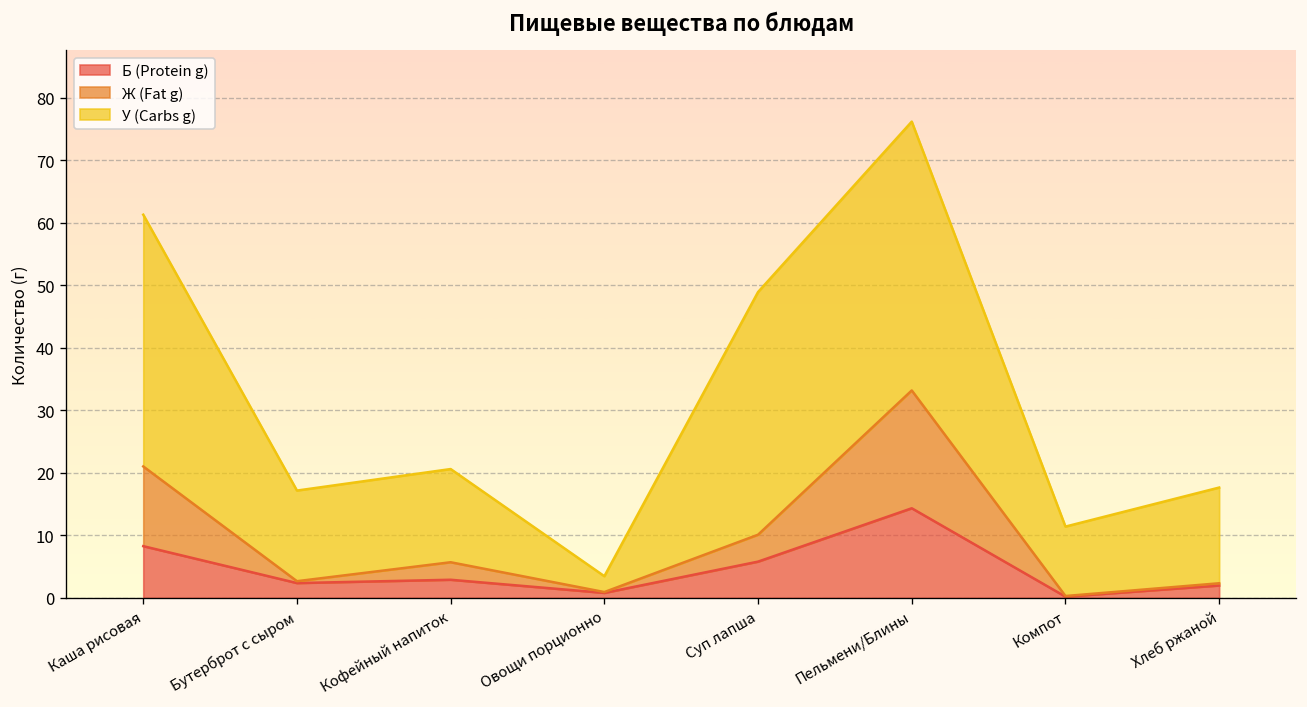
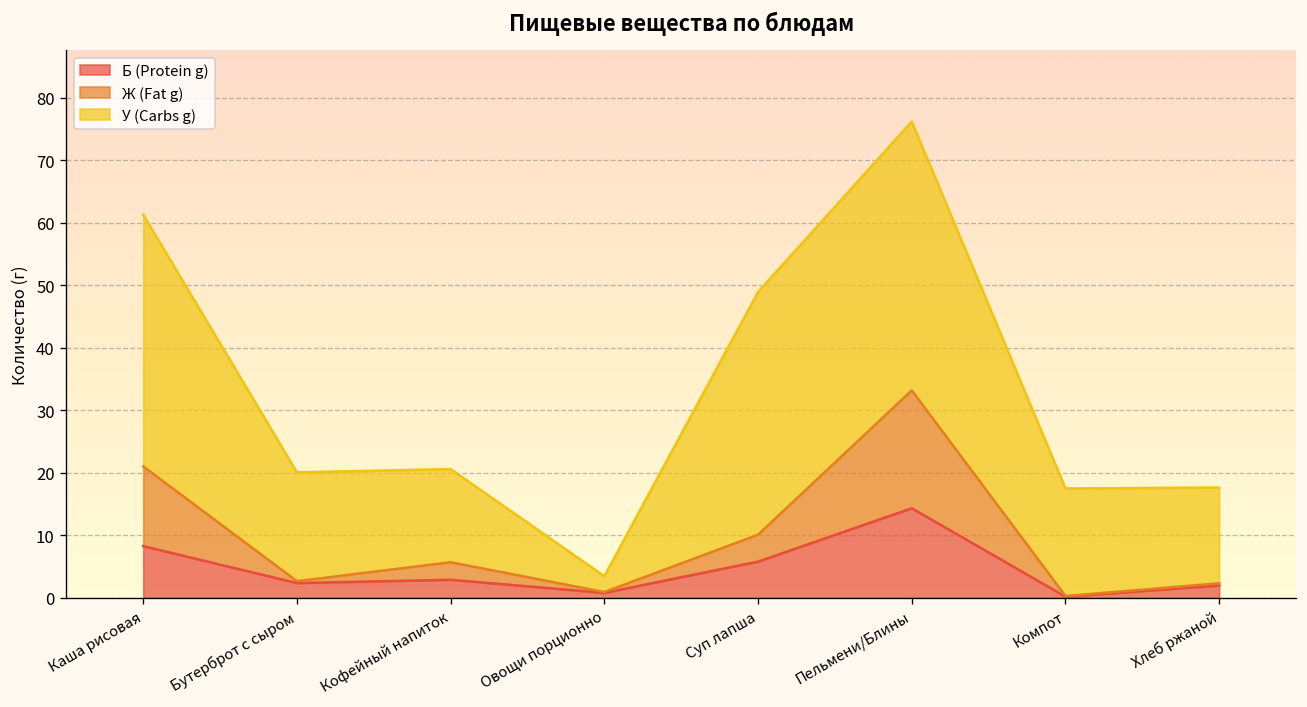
У (Carbs g), Бутерброт с сыром: 14 -> 17
У (Carbs g), Компот: 11 -> 17
